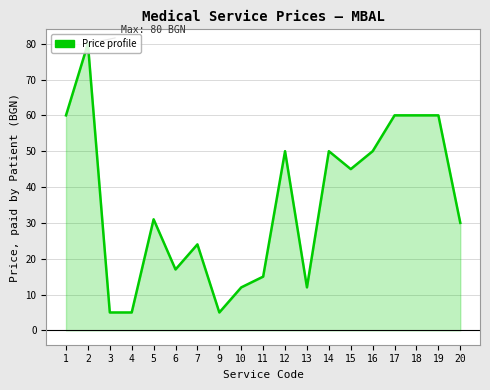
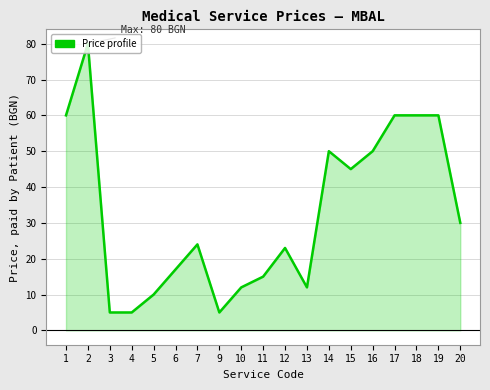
5: 31 -> 10
12: 50 -> 23
